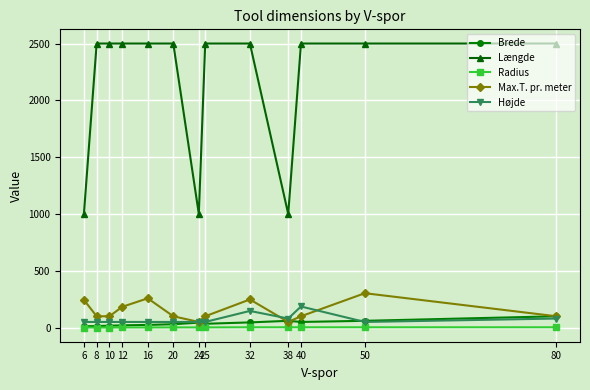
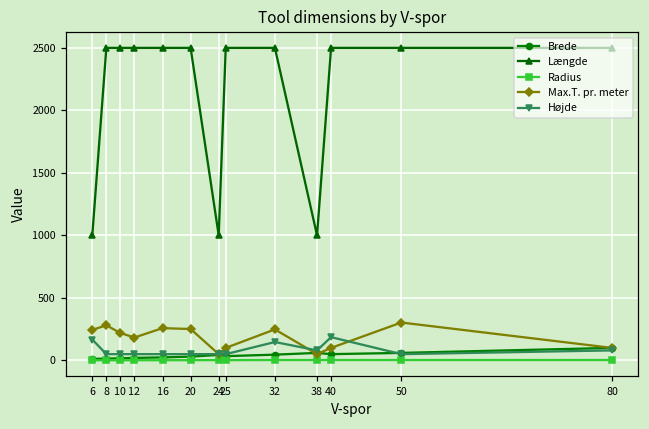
Højde, 6: 50 -> 170
Max.T. pr. meter, 8: 100 -> 280
Max.T. pr. meter, 10: 100 -> 220
Max.T. pr. meter, 20: 100 -> 250
